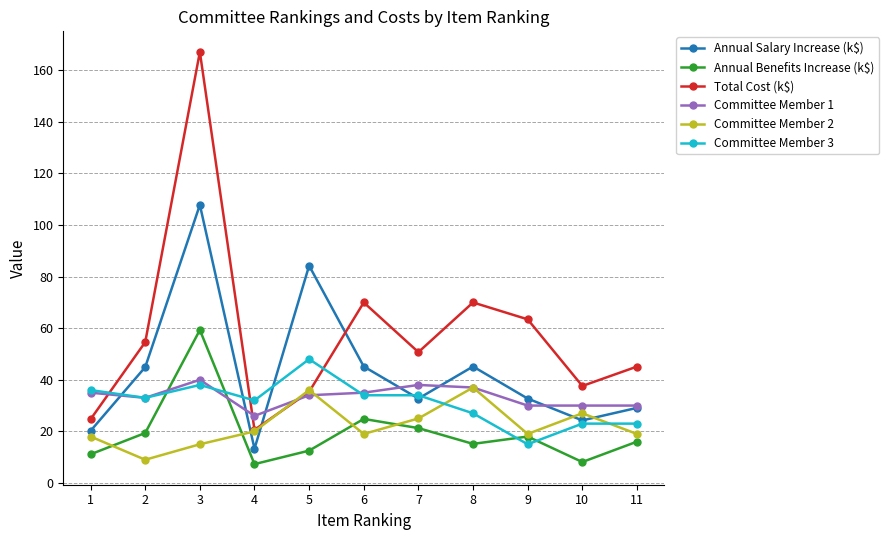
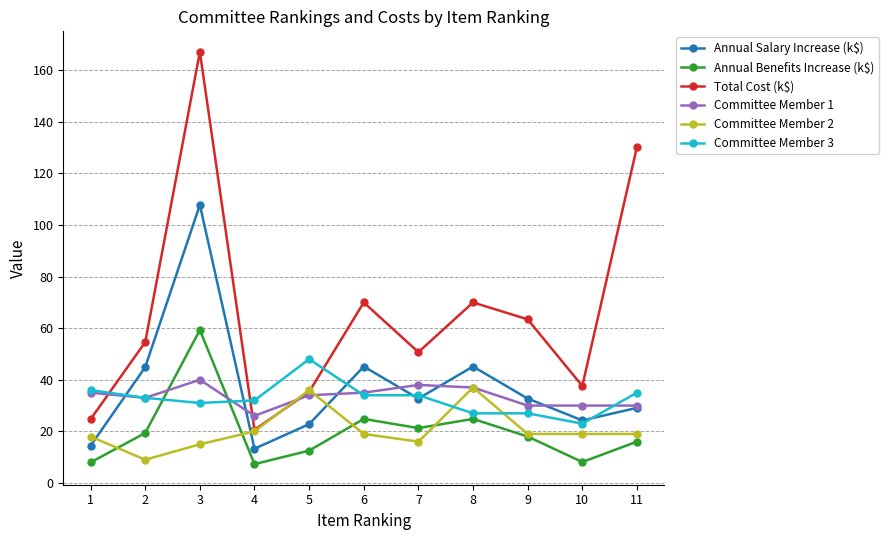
Annual Salary Increase (k$), 1: 20 -> 14
Annual Benefits Increase (k$), 1: 11 -> 8
Committee Member 3, 3: 38 -> 31
Annual Salary Increase (k$), 5: 84 -> 23
Committee Member 2, 7: 25 -> 16
Annual Benefits Increase (k$), 8: 15 -> 25
Committee Member 3, 9: 15 -> 27
Committee Member 2, 10: 27 -> 19
Total Cost (k$), 11: 45 -> 130
Committee Member 3, 11: 23 -> 35
